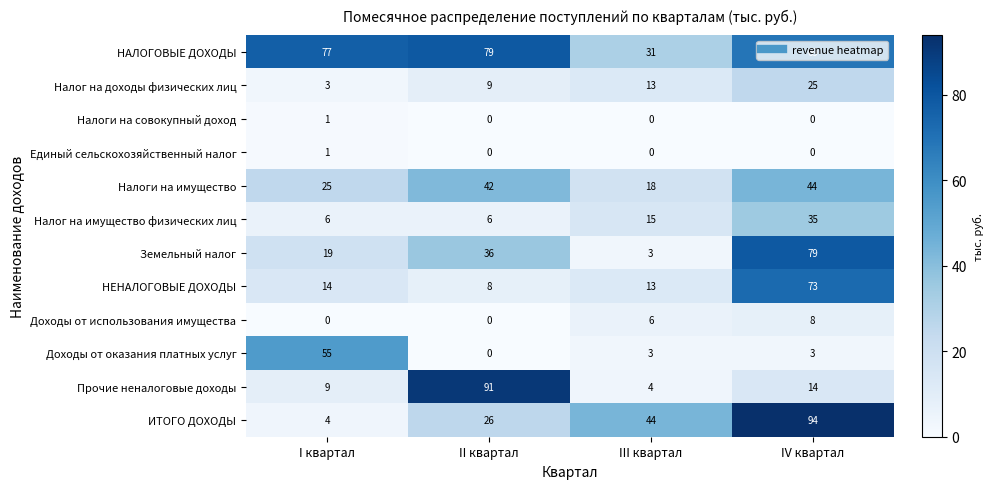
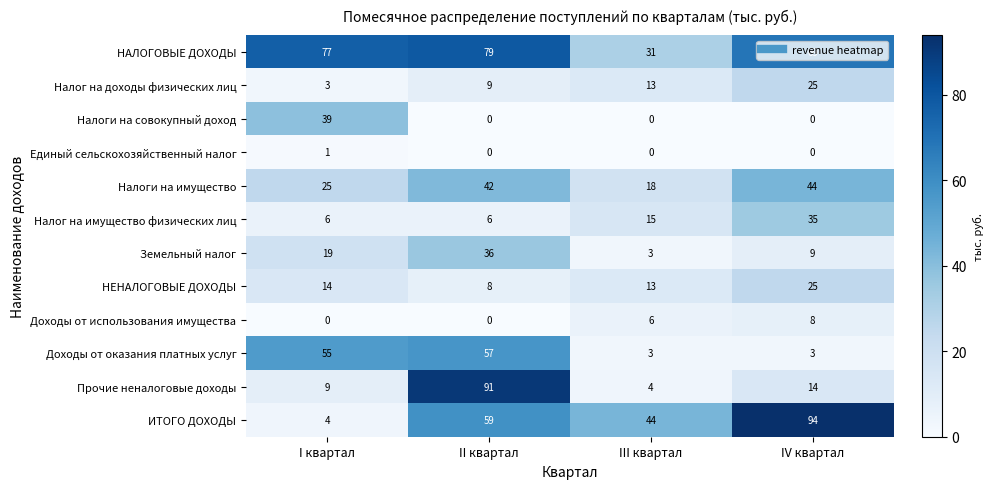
Налоги на совокупный доход, I квартал: 1 -> 39
Земельный налог, IV квартал: 79 -> 9
НЕНАЛОГОВЫЕ ДОХОДЫ, IV квартал: 73 -> 25
Доходы от оказания платных услуг, II квартал: 0 -> 57
ИТОГО ДОХОДЫ, II квартал: 26 -> 59
